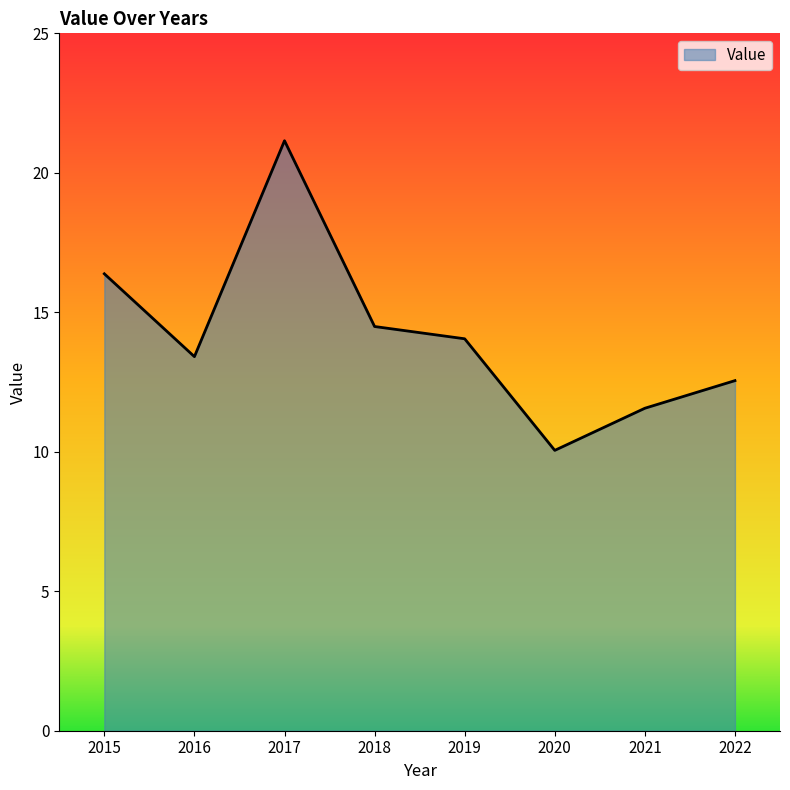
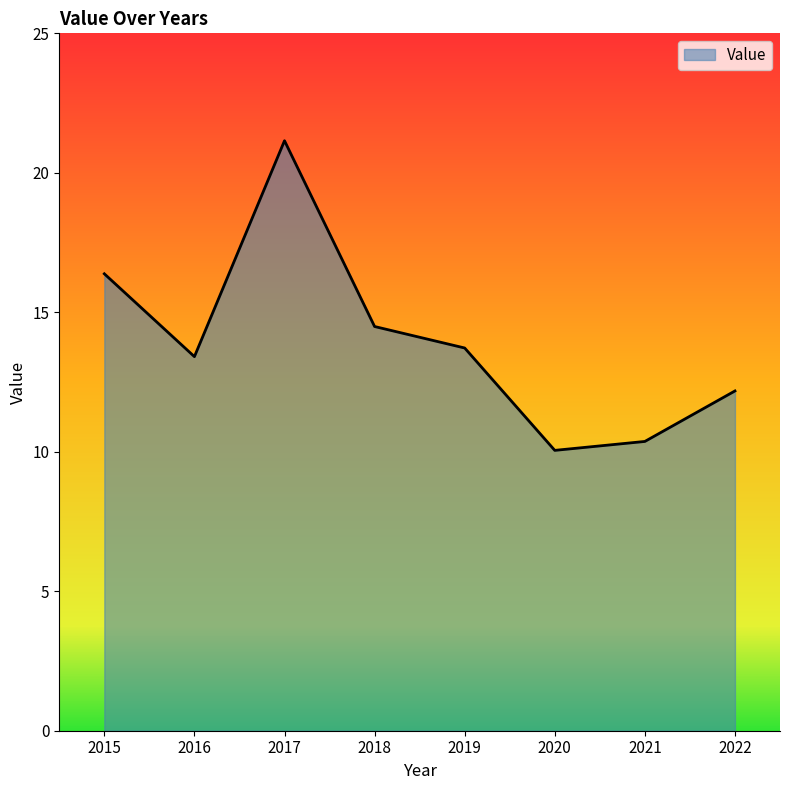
2019: 14.1 -> 13.7
2021: 11.6 -> 10.4
2022: 12.6 -> 12.2
